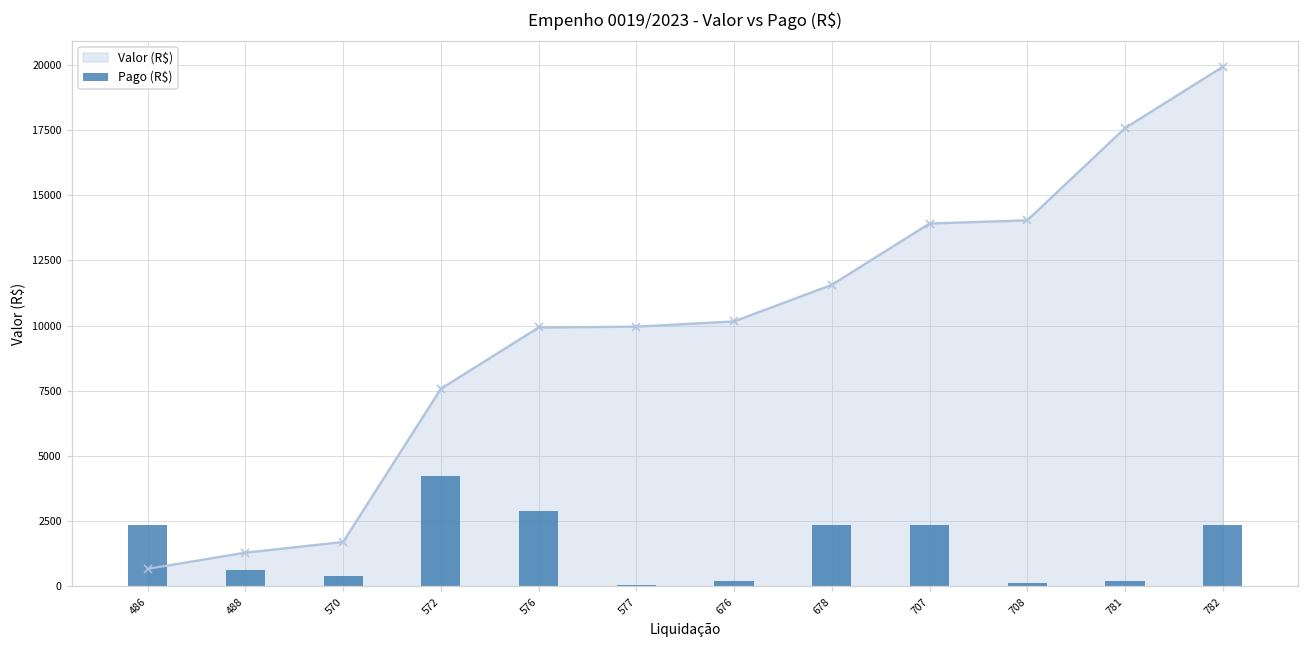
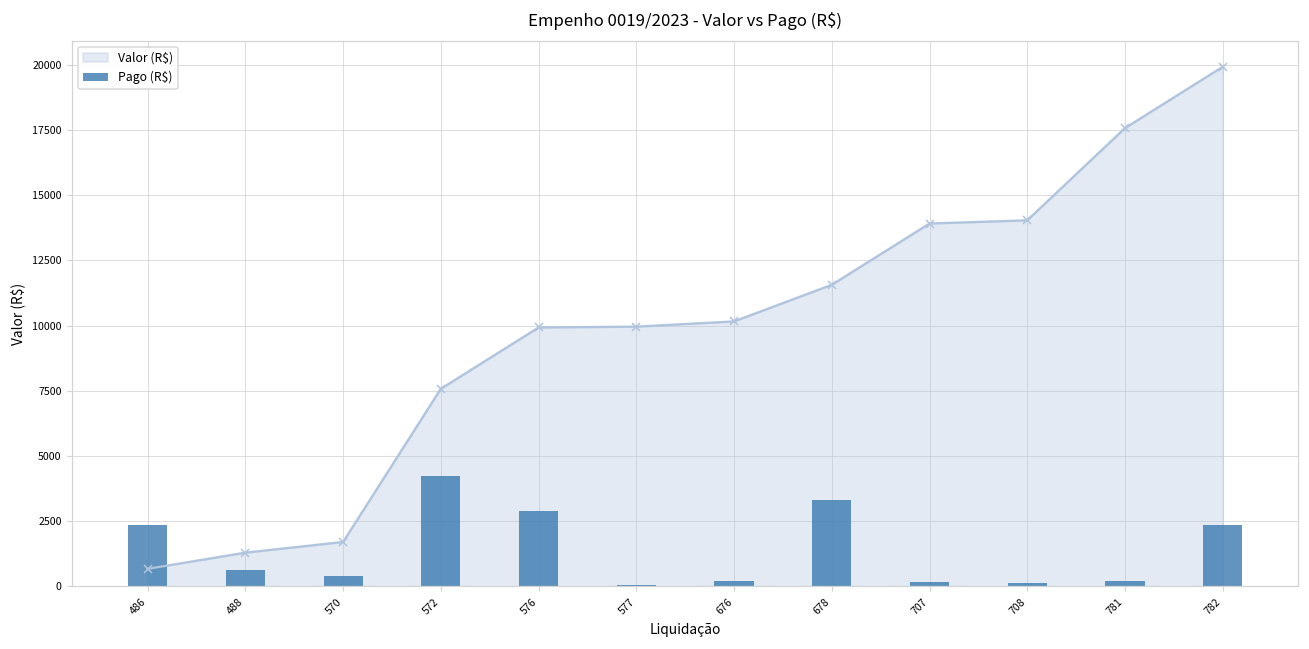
Pago (R$), 678: 2400 -> 3300
Pago (R$), 707: 2400 -> 200
